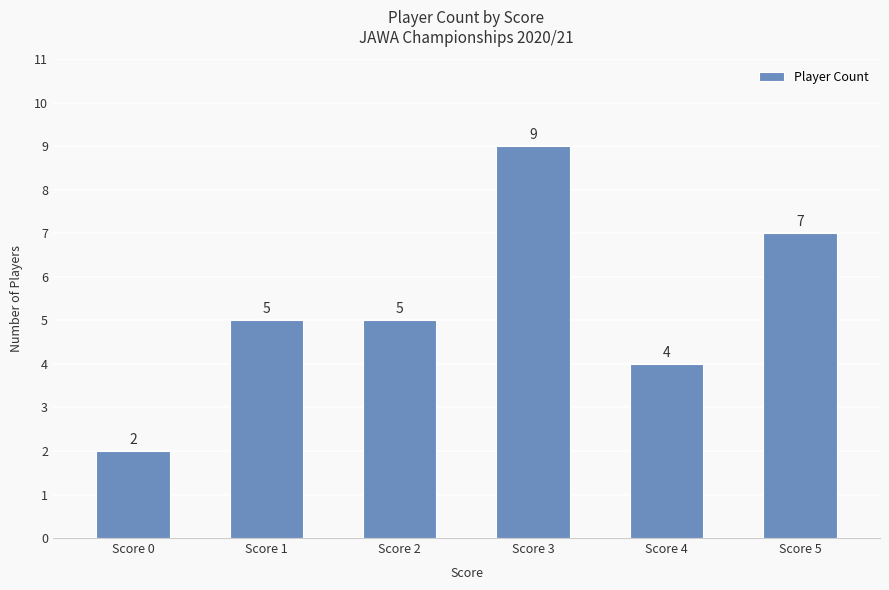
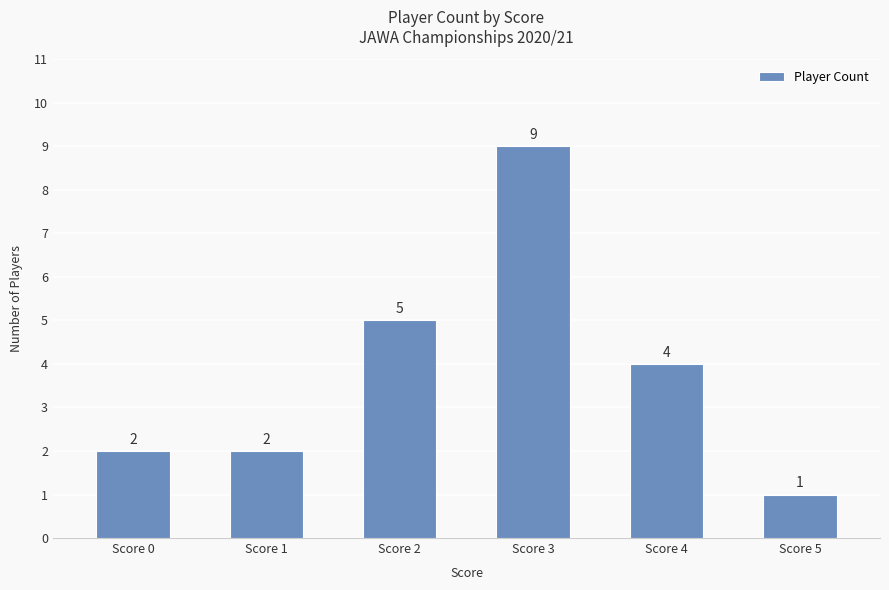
Score 1: 5 -> 2
Score 5: 7 -> 1
